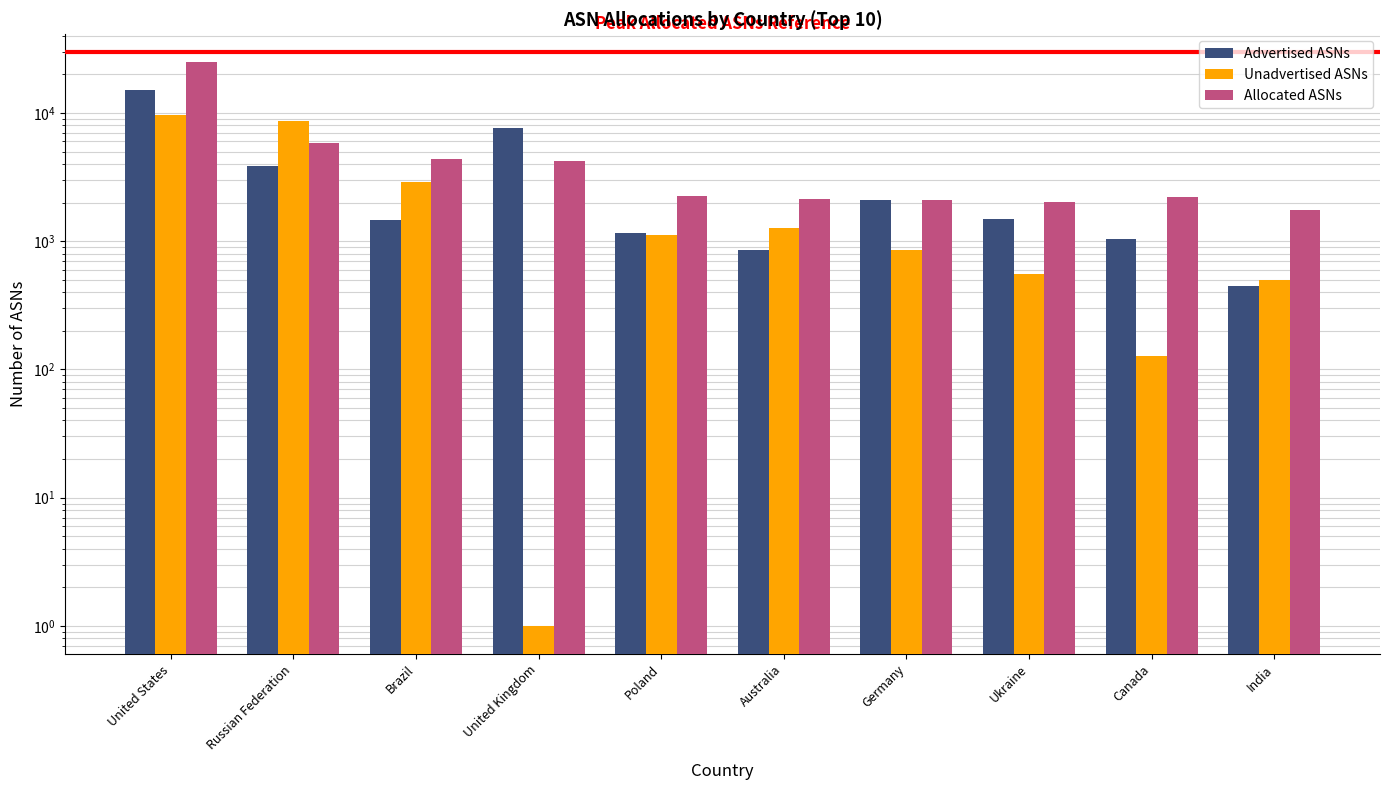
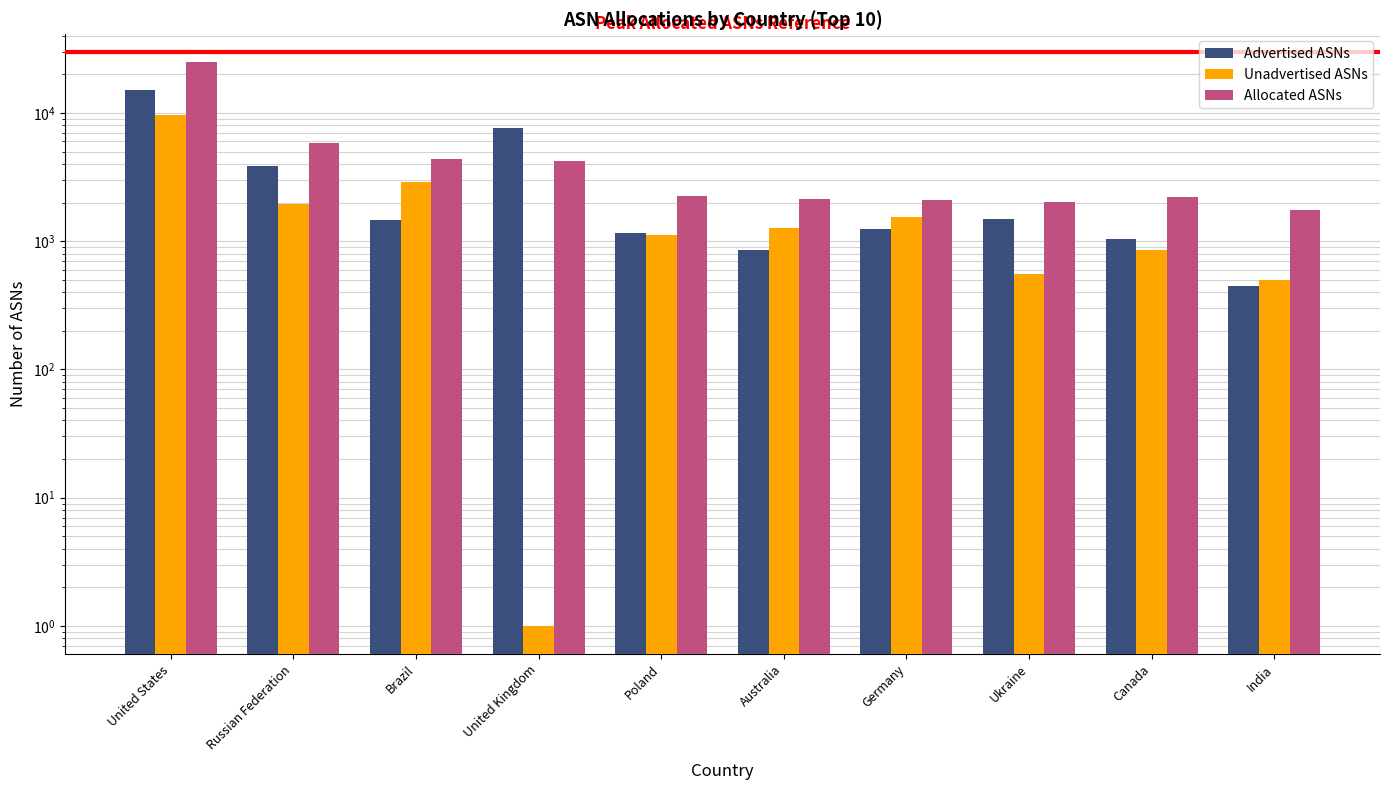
Unadvertised ASNs, Russian Federation: 9000 -> 1900
Advertised ASNs, Germany: 2100 -> 1300
Unadvertised ASNs, Germany: 900 -> 1500
Unadvertised ASNs, Canada: 130 -> 800
